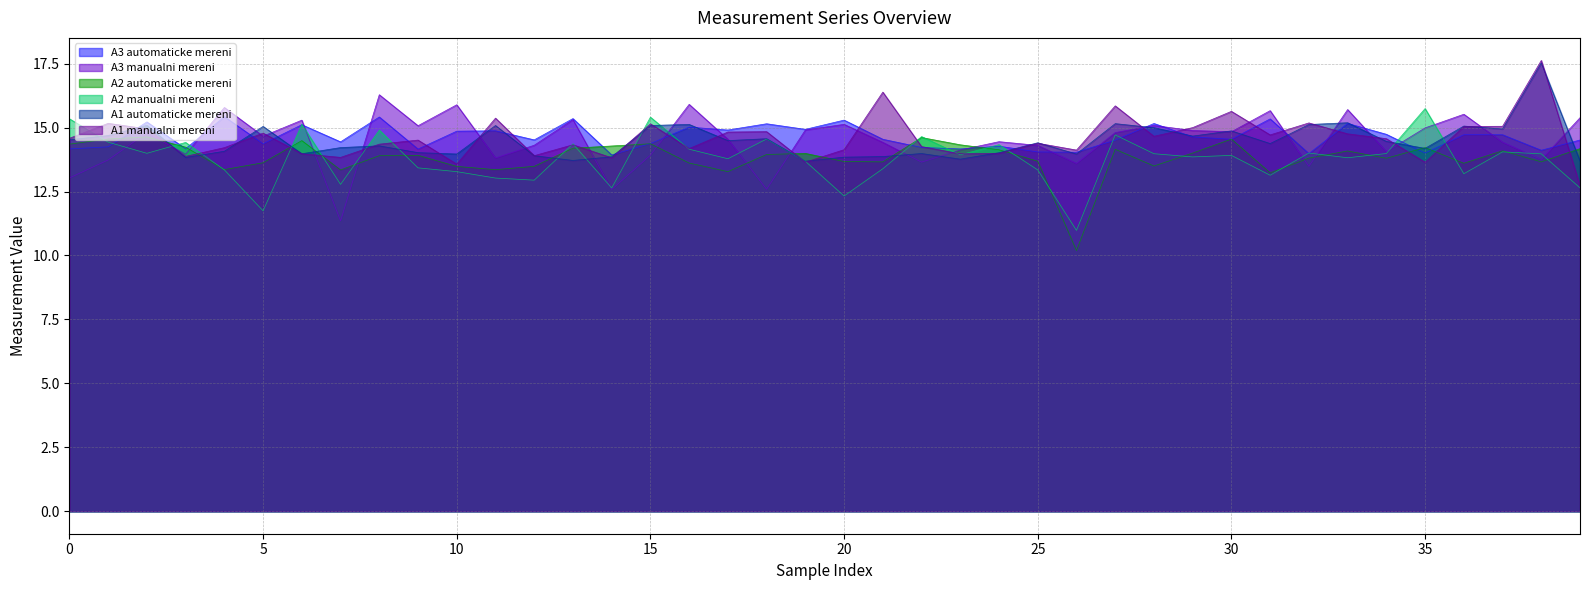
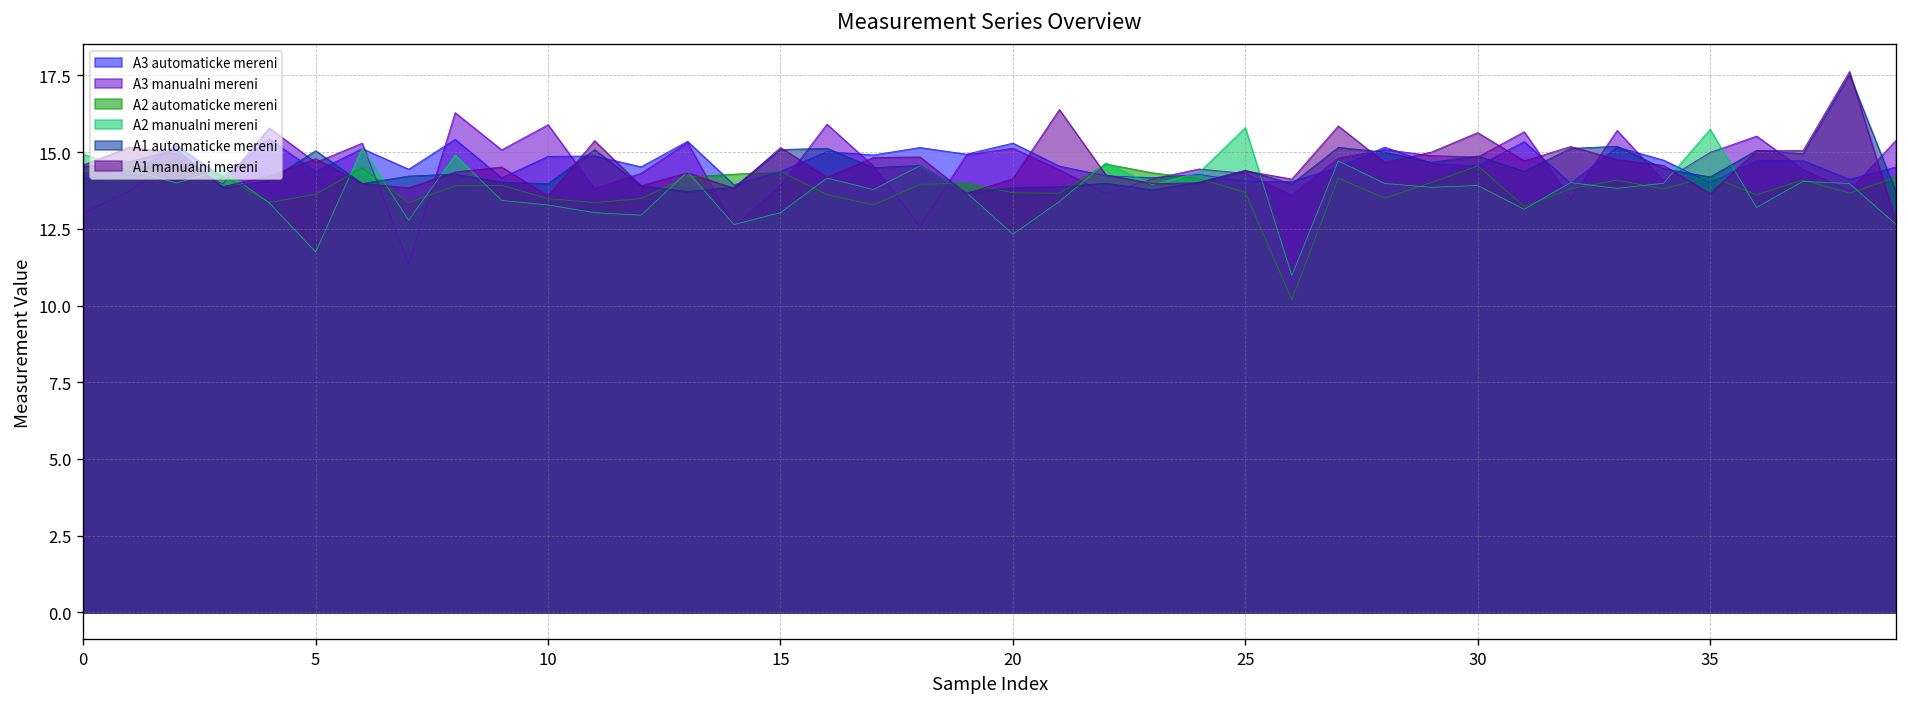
A2 manualni mereni, 0: 15.3 -> 14.9
A2 manualni mereni, 15: 15.4 -> 13.0
A2 manualni mereni, 25: 13.3 -> 15.8
